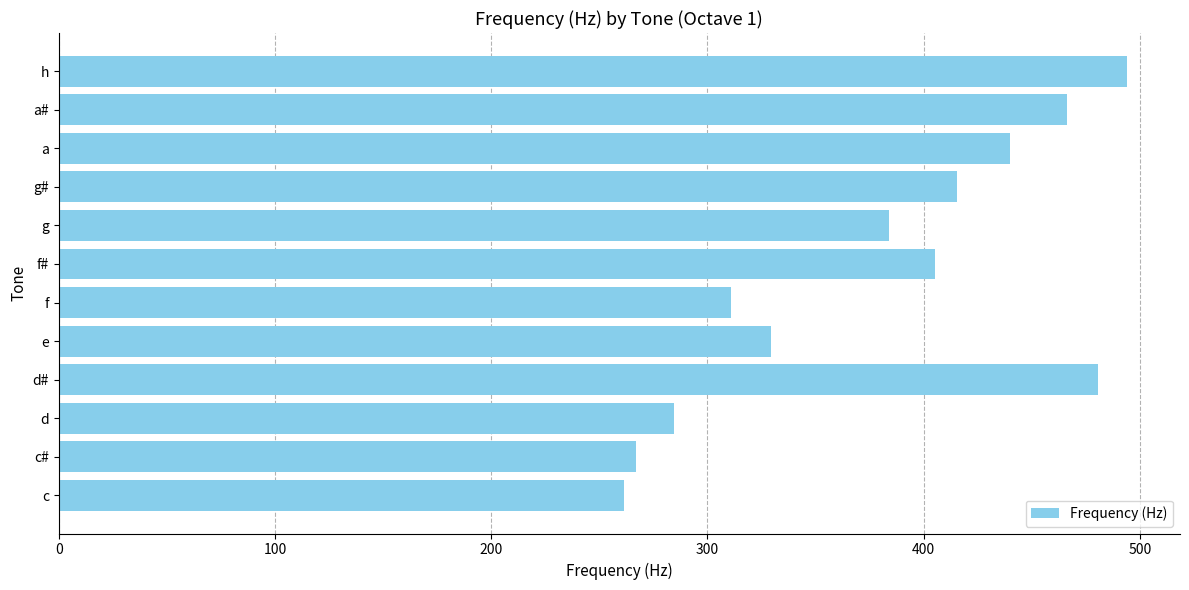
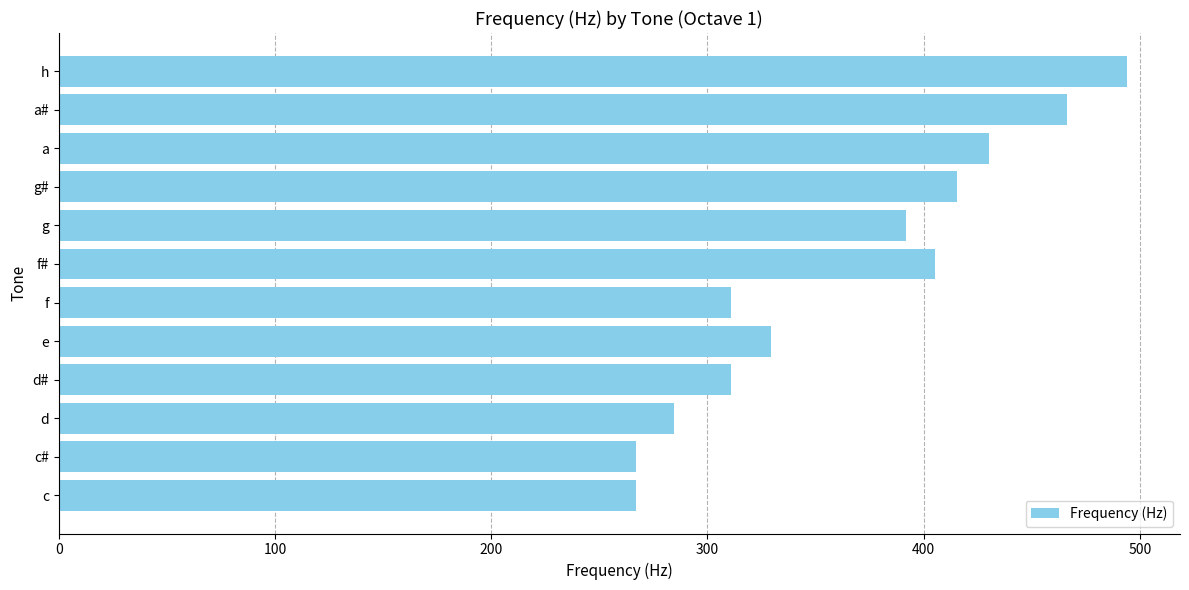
a: 440 -> 430
g: 384 -> 392
d#: 481 -> 311
c: 262 -> 267
